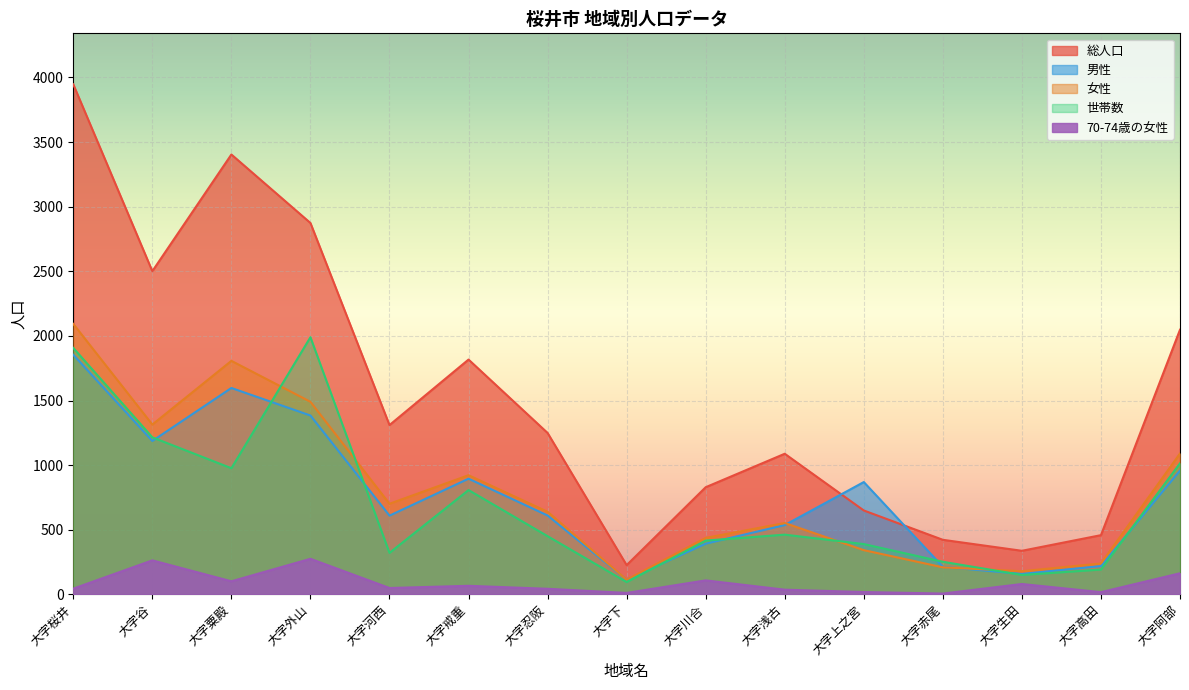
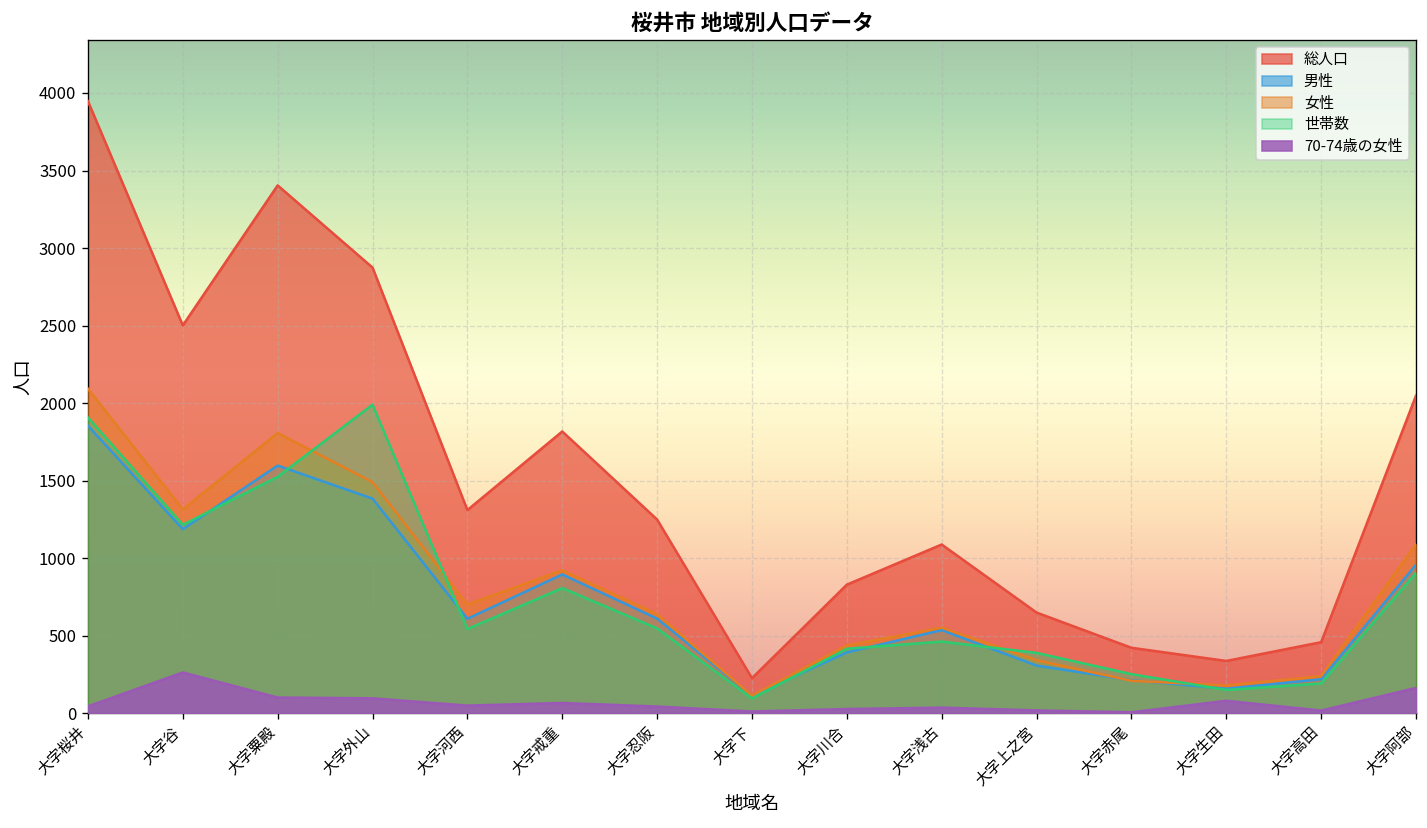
世帯数, 大字粟殿: 980 -> 1530
70-74歳の女性, 大字外山: 280 -> 100
世帯数, 大字河西: 320 -> 540
世帯数, 大字忍阪: 450 -> 550
70-74歳の女性, 大字川合: 110 -> 30
男性, 大字上之宮: 870 -> 310
世帯数, 大字阿部: 1010 -> 910
